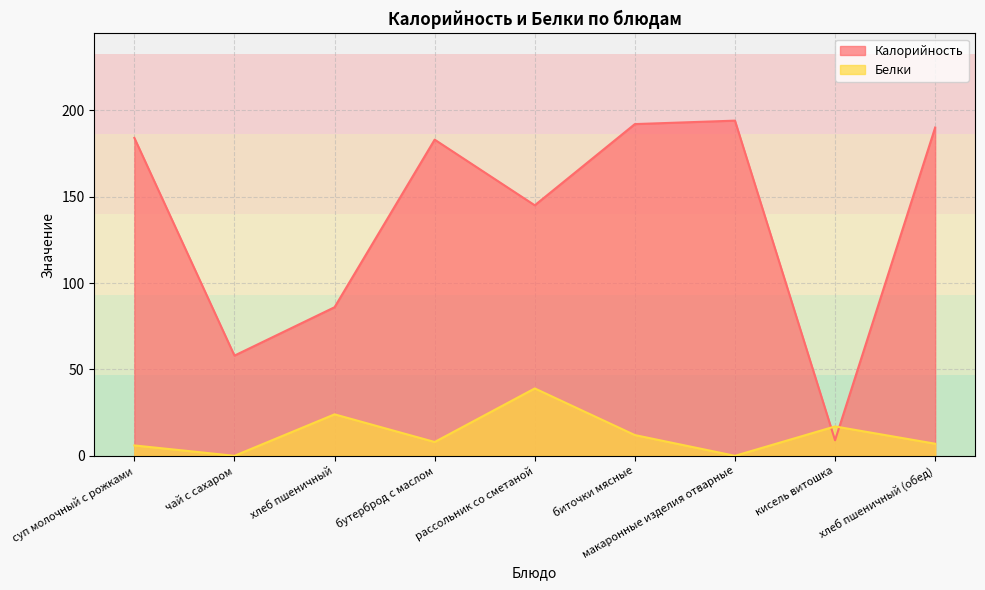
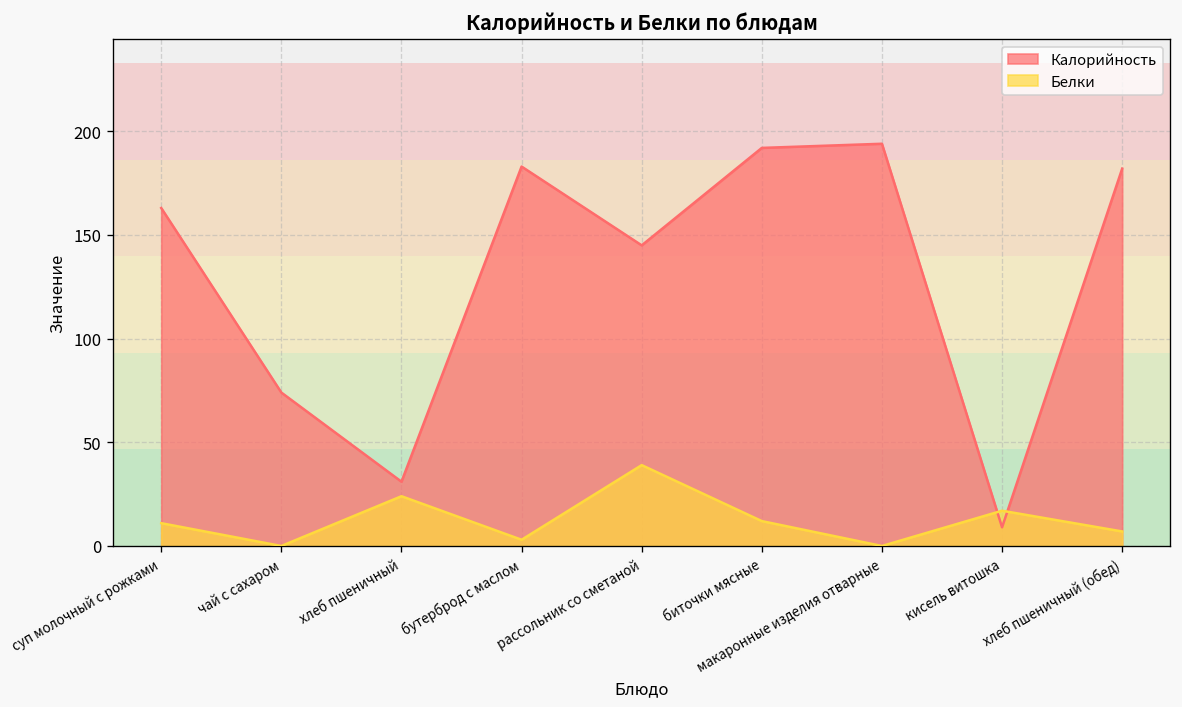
Калорийность, суп молочный с рожками: 184 -> 163
Белки, суп молочный с рожками: 6 -> 11
Калорийность, чай с сахаром: 58 -> 74
Калорийность, хлеб пшеничный: 86 -> 31
Белки, бутерброд с маслом: 8 -> 3
Калорийность, хлеб пшеничный (обед): 190 -> 182
